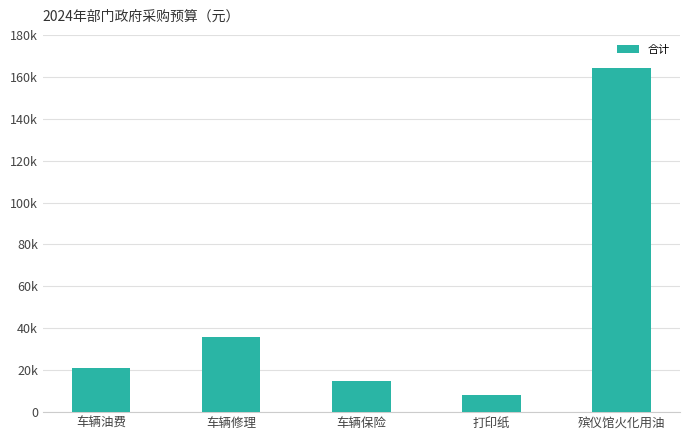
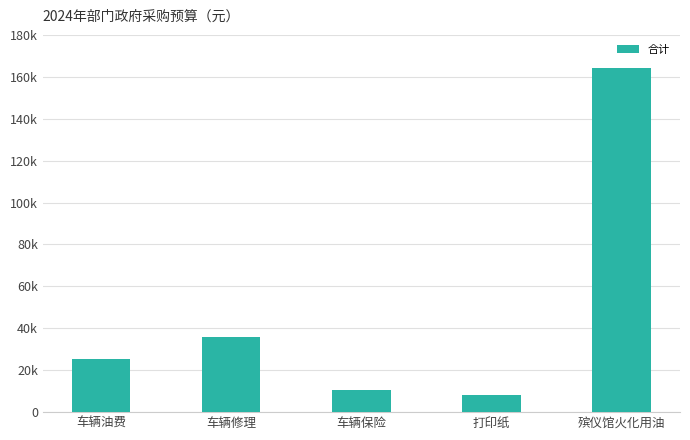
车辆油费: 21000 -> 25000
车辆保险: 15000 -> 11000
